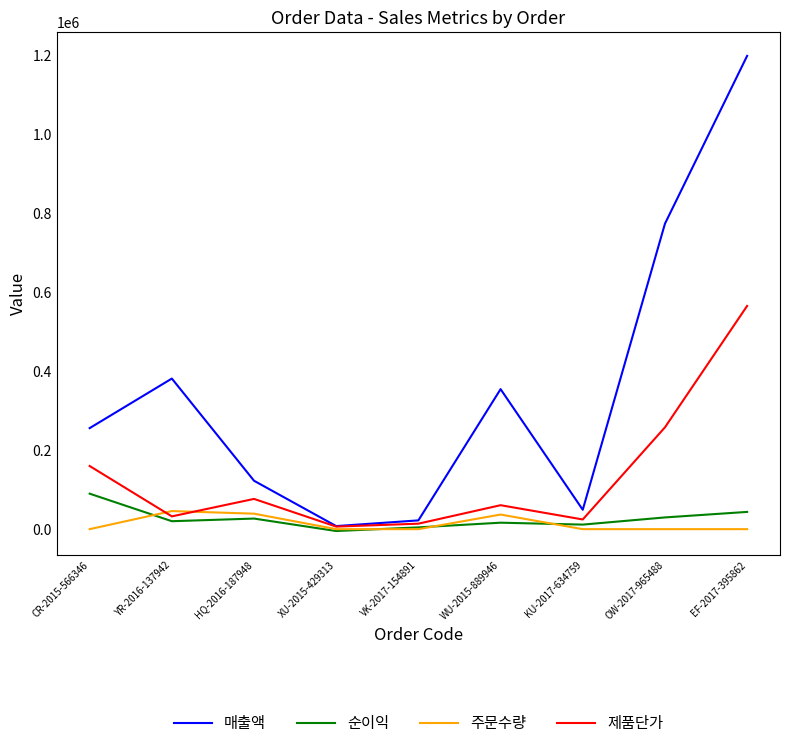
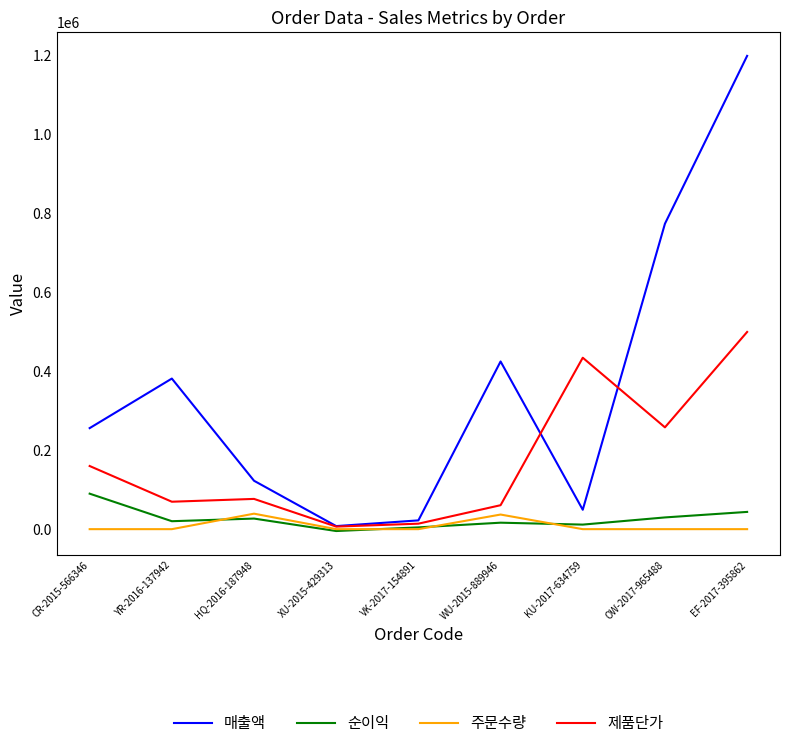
주문수량, YR-2016-137942: 50000 -> 0
제품단가, YR-2016-137942: 30000 -> 70000
매출액, WU-2015-889946: 350000 -> 420000
제품단가, KU-2017-634759: 20000 -> 430000
제품단가, EF-2017-395862: 570000 -> 500000
